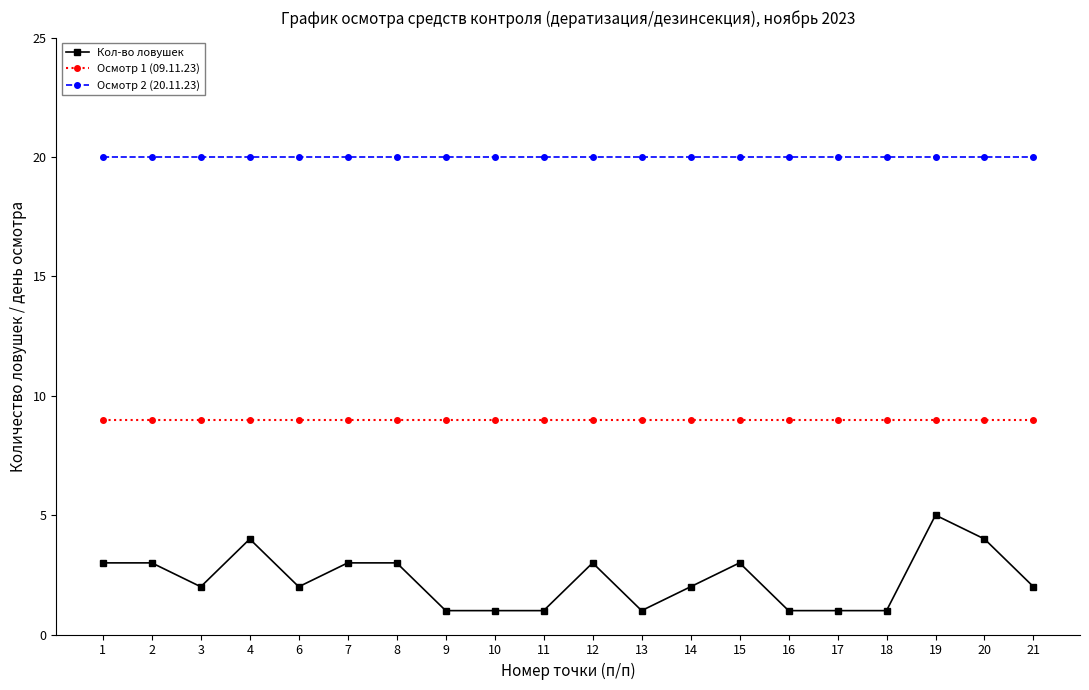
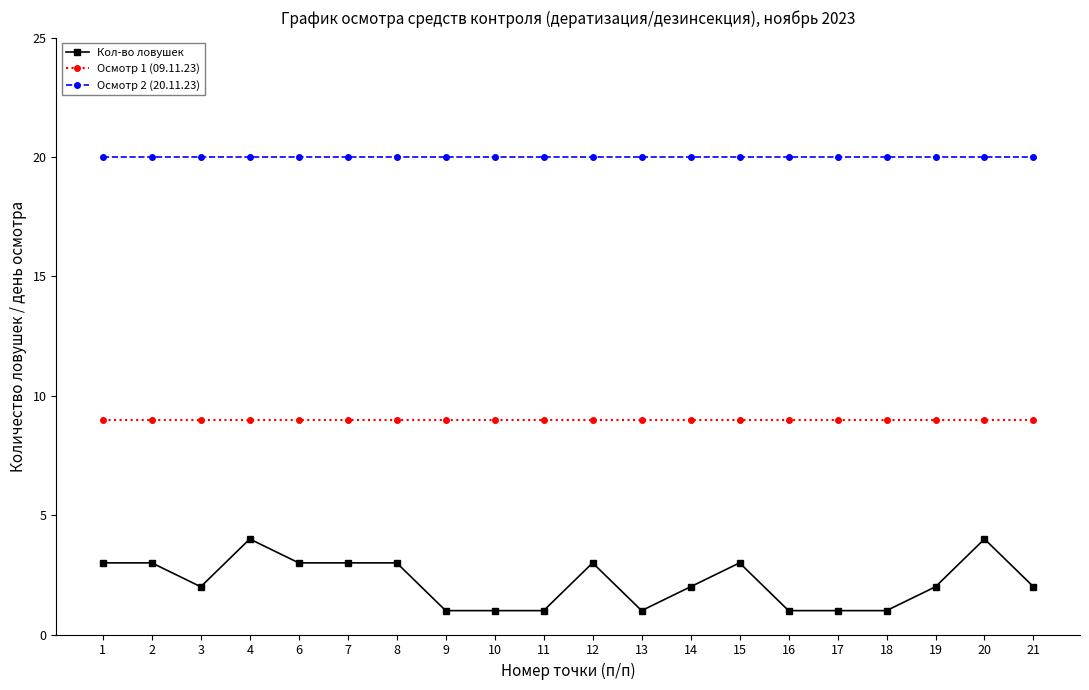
Кол-во ловушек, 6: 2 -> 3
Кол-во ловушек, 19: 5 -> 2
